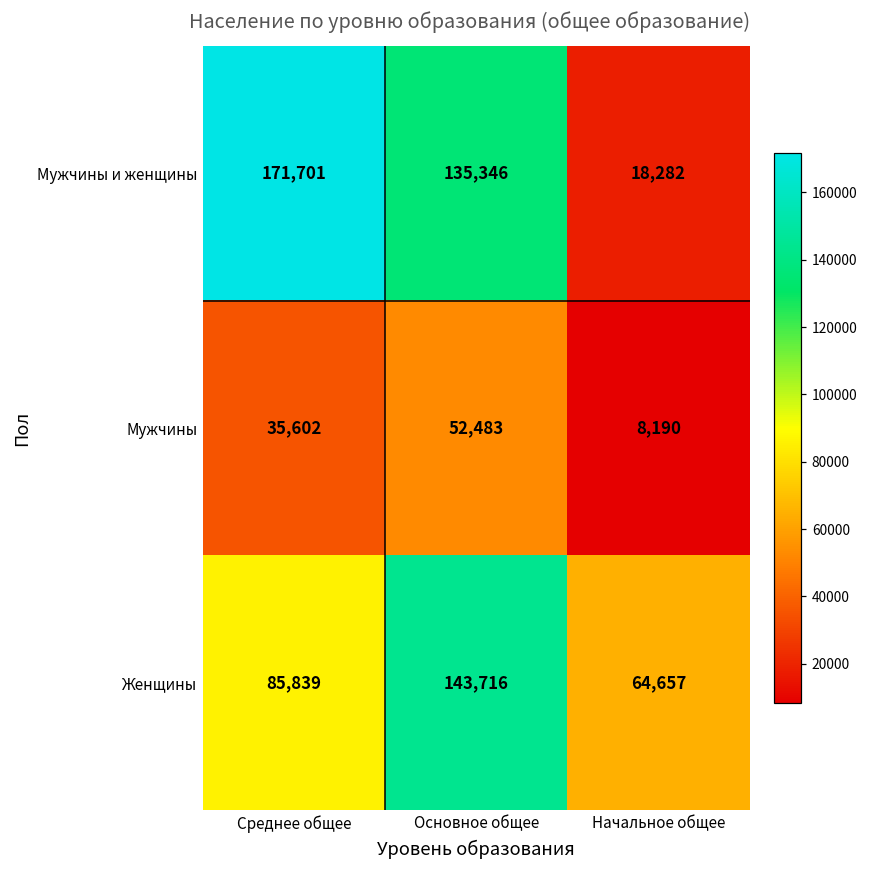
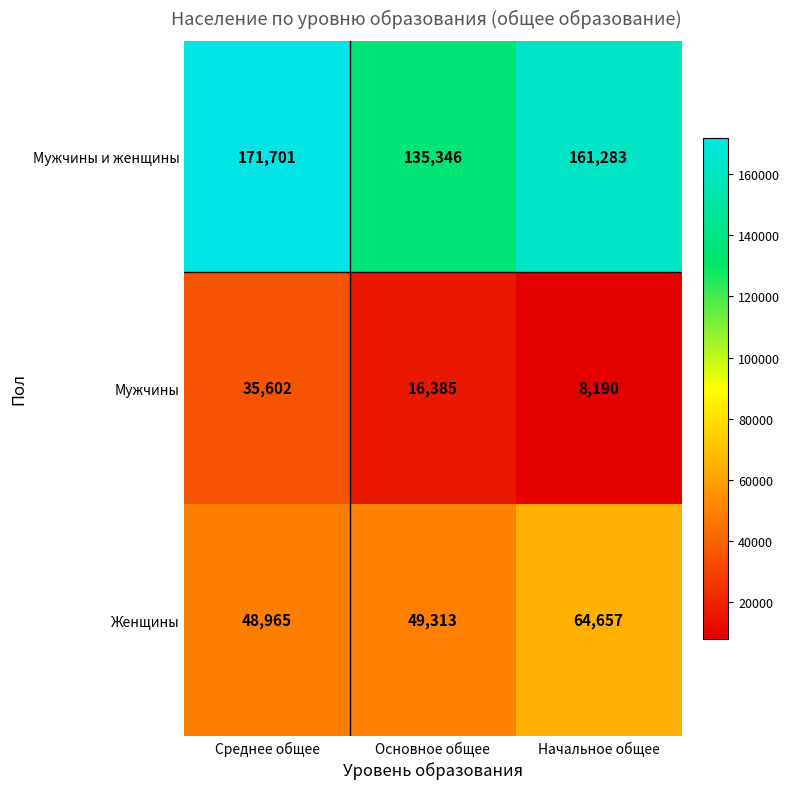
Мужчины и женщины, Начальное общее: 18,282 -> 161,283
Мужчины, Основное общее: 52,483 -> 16,385
Женщины, Среднее общее: 85,839 -> 48,965
Женщины, Основное общее: 143,716 -> 49,313
